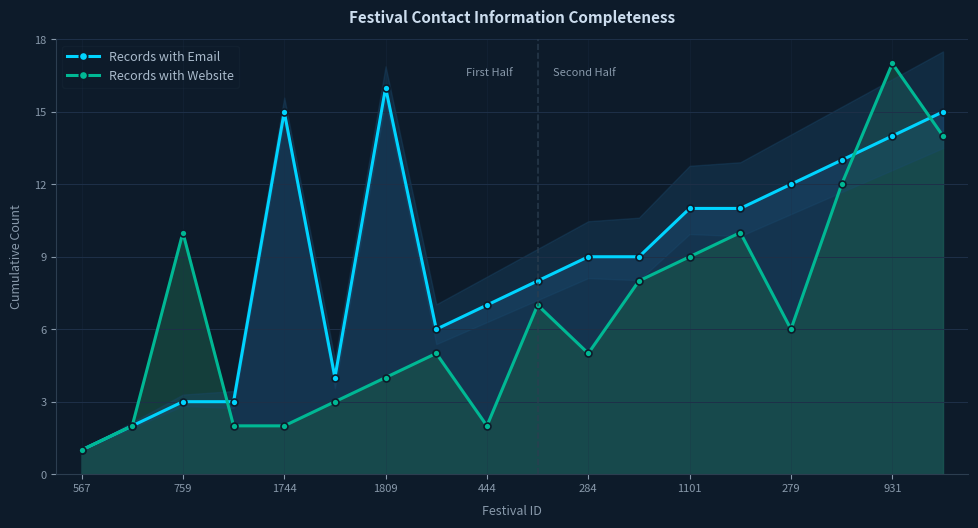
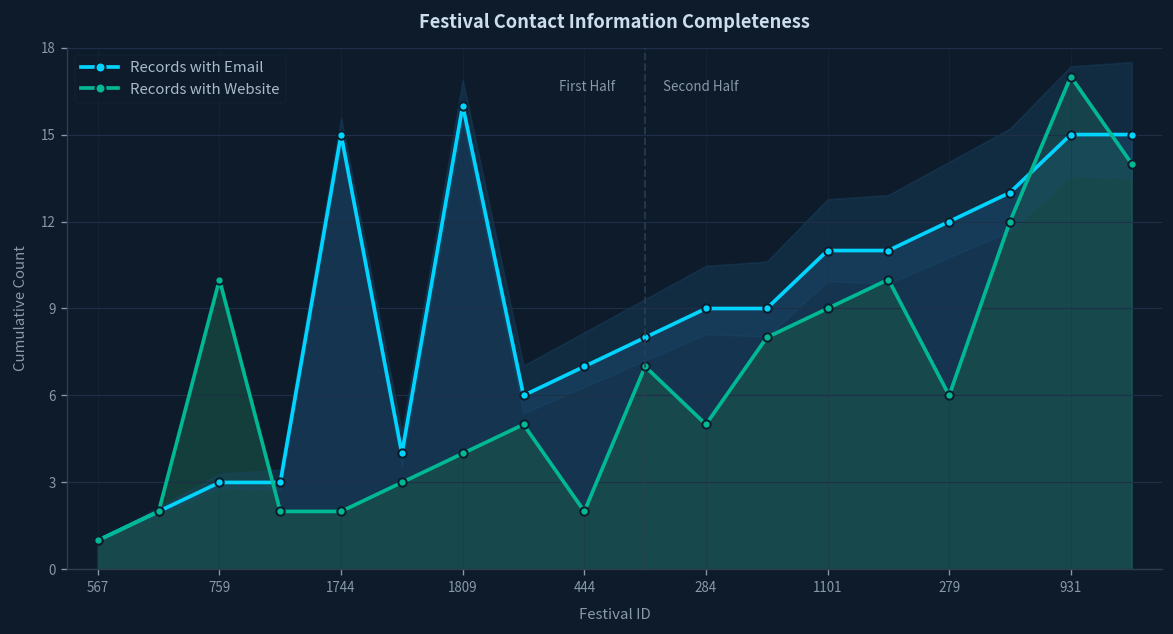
Records with Email, 931: 14 -> 15
